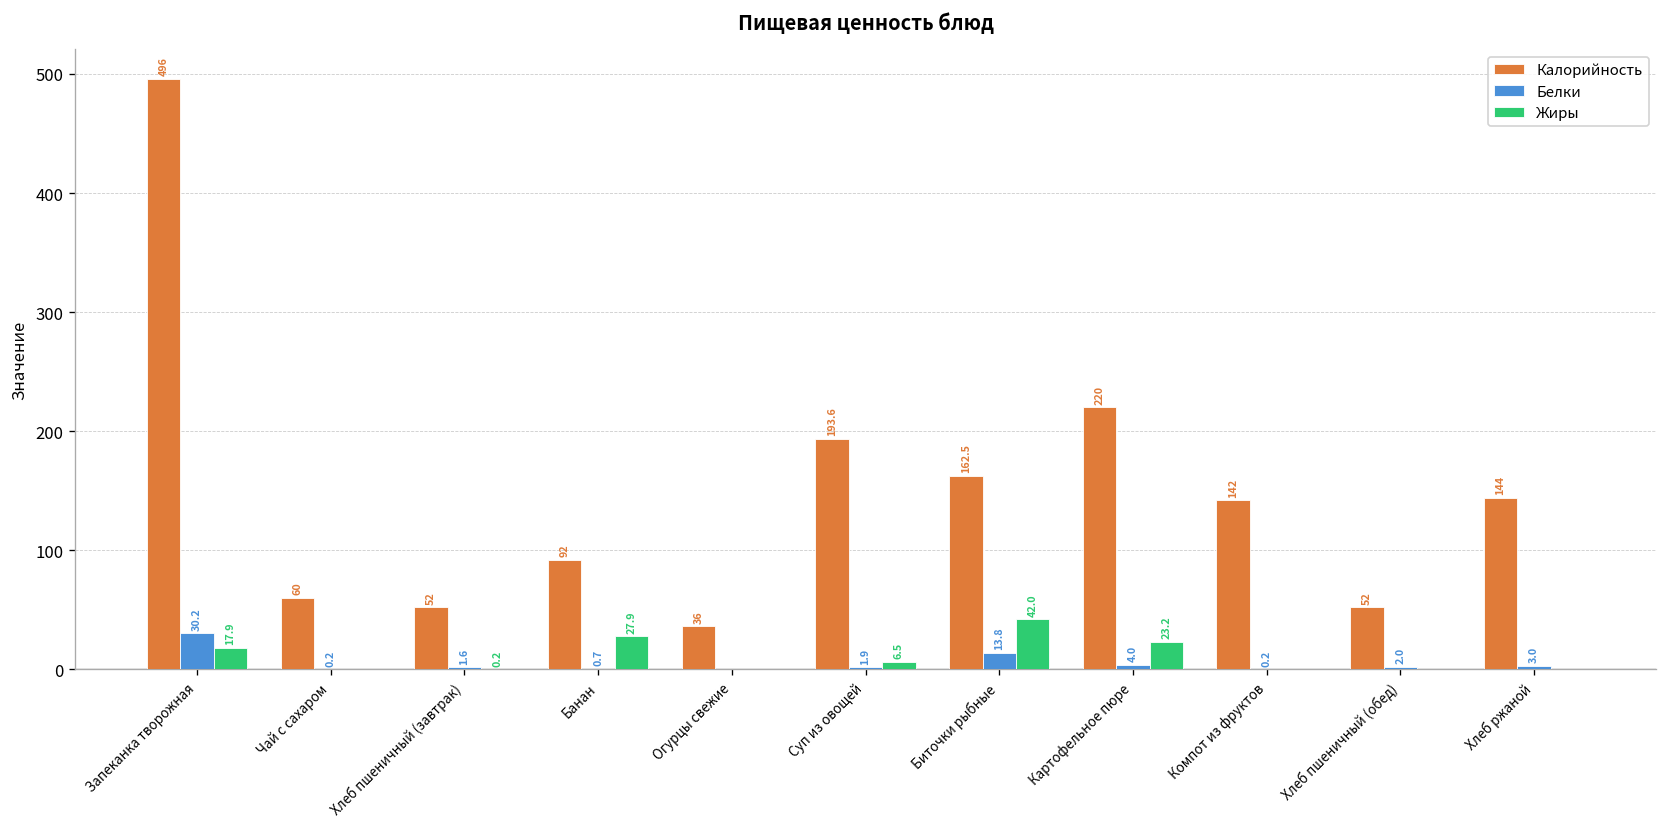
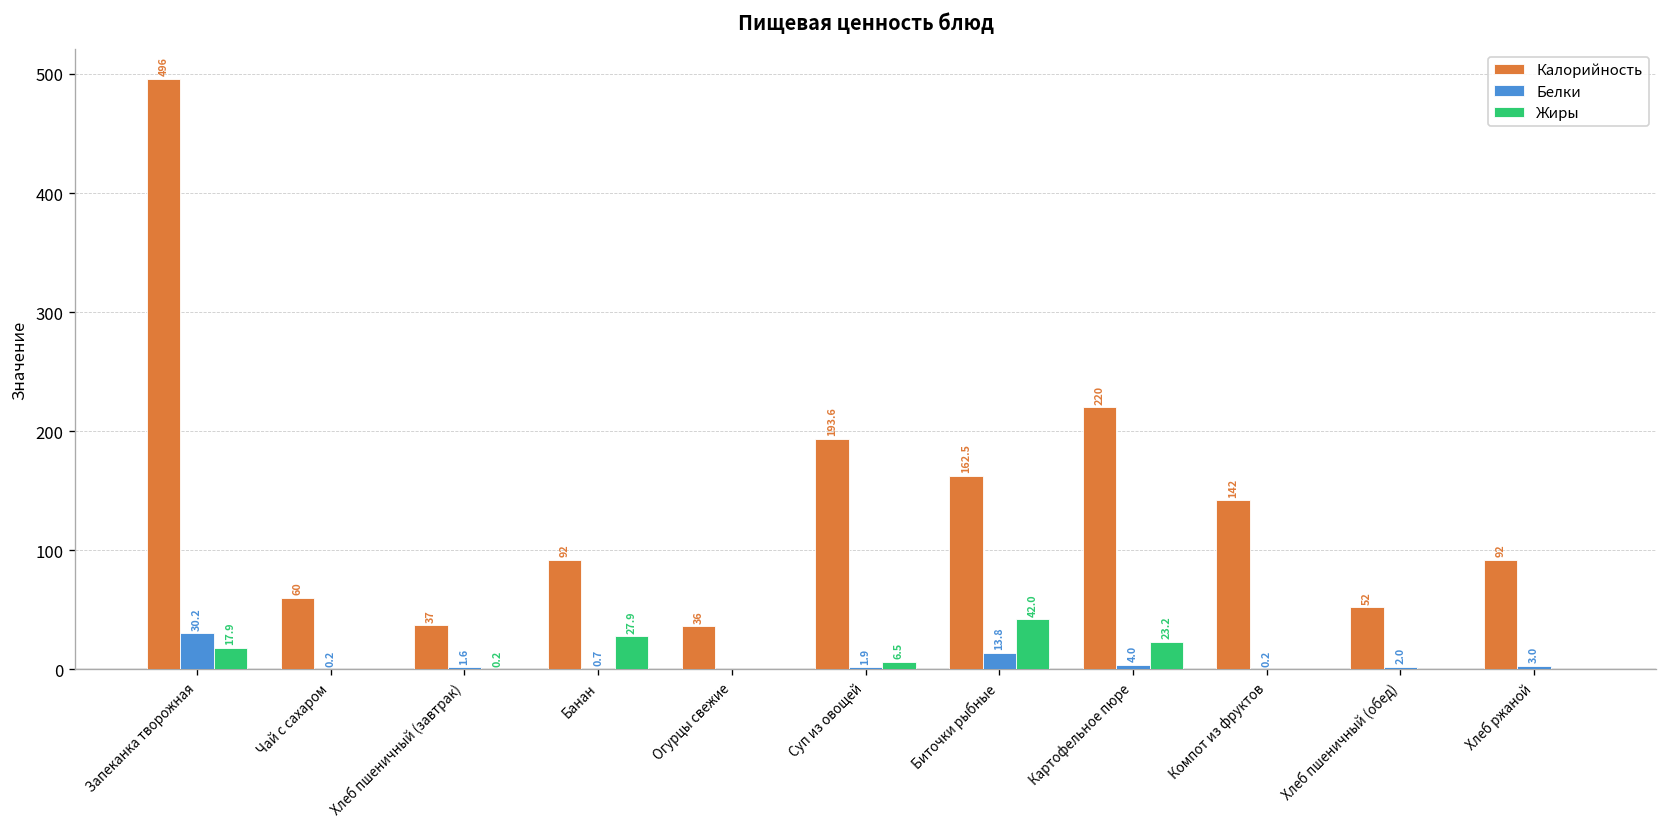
Калорийность, Хлеб пшеничный (завтрак): 52 -> 37
Калорийность, Хлеб ржаной: 144 -> 92
